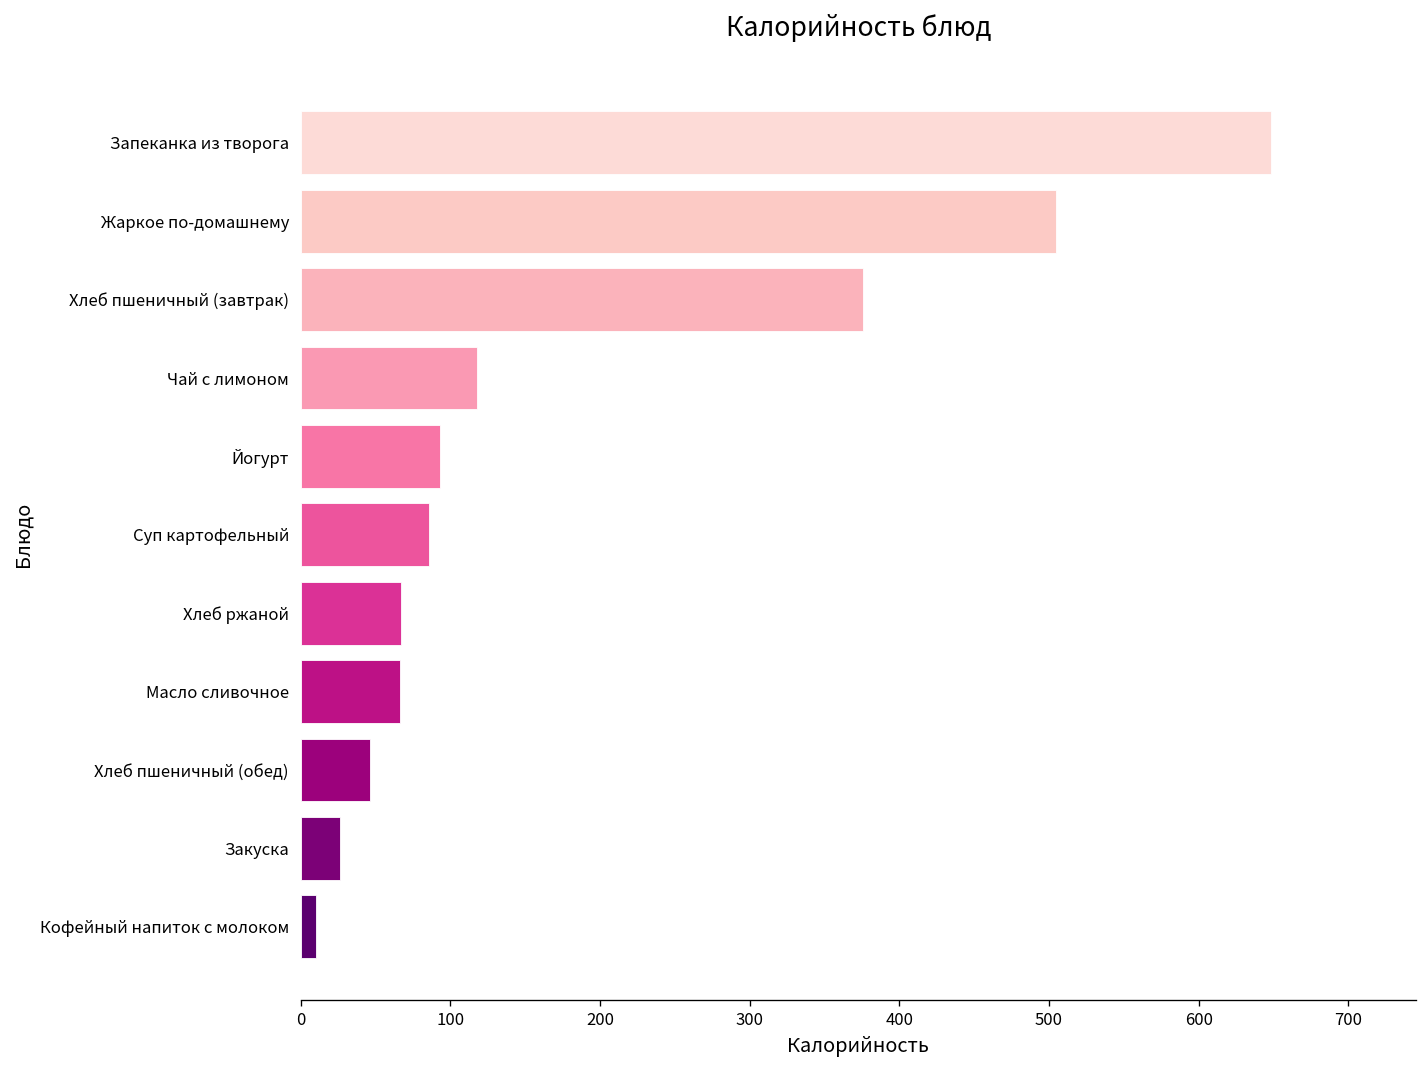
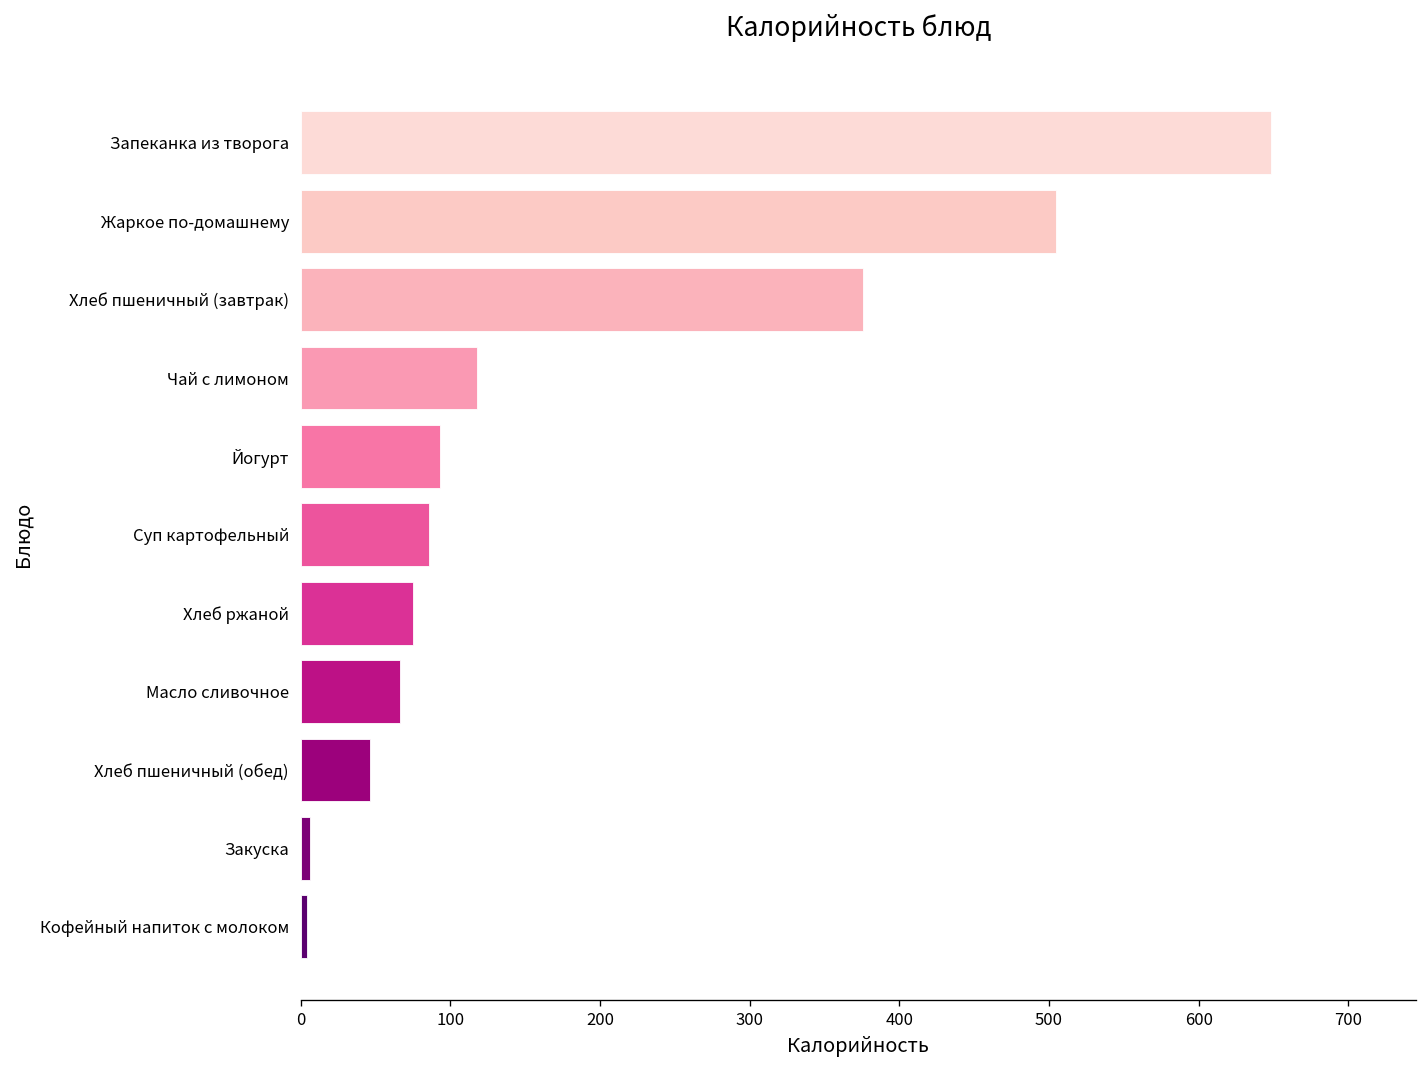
Хлеб ржаной: 67 -> 75
Закуска: 26 -> 6
Кофейный напиток с молоком: 11 -> 4
